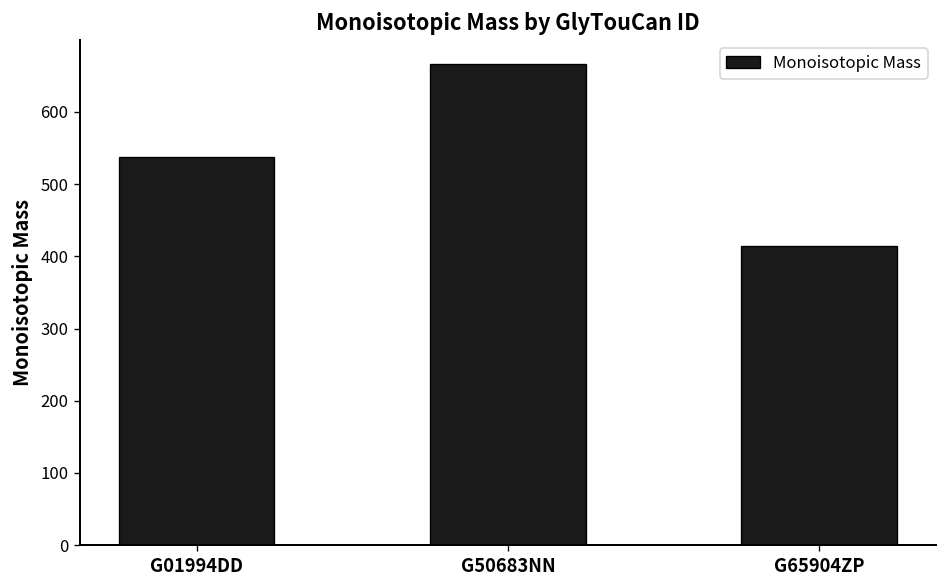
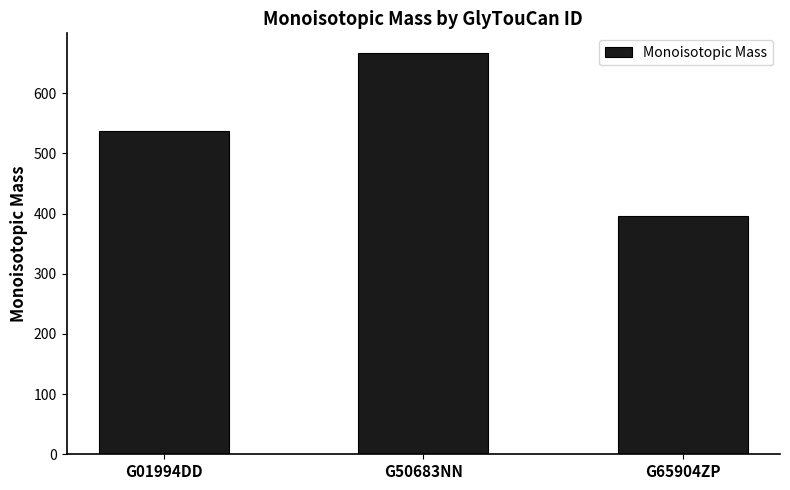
G65904ZP: 410 -> 400
